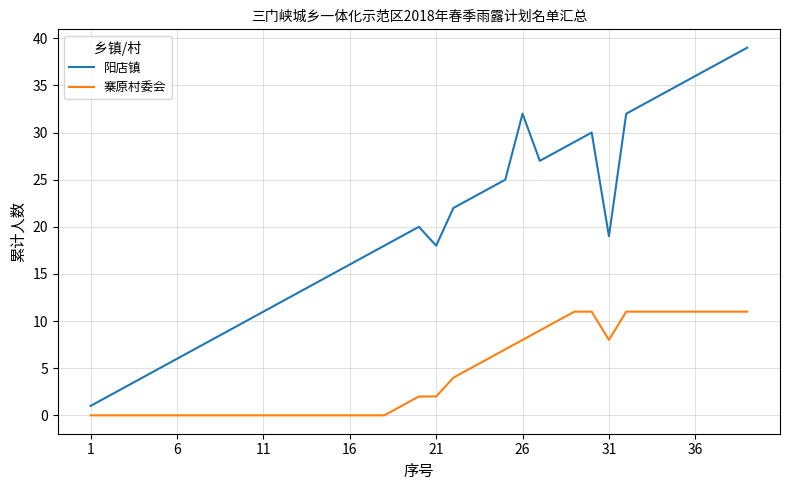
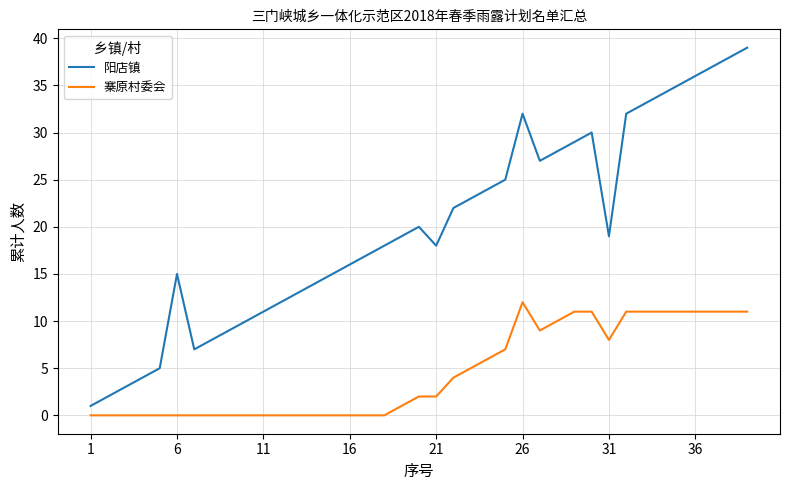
阳店镇, 6: 6 -> 15
寨原村委会, 26: 8 -> 12
